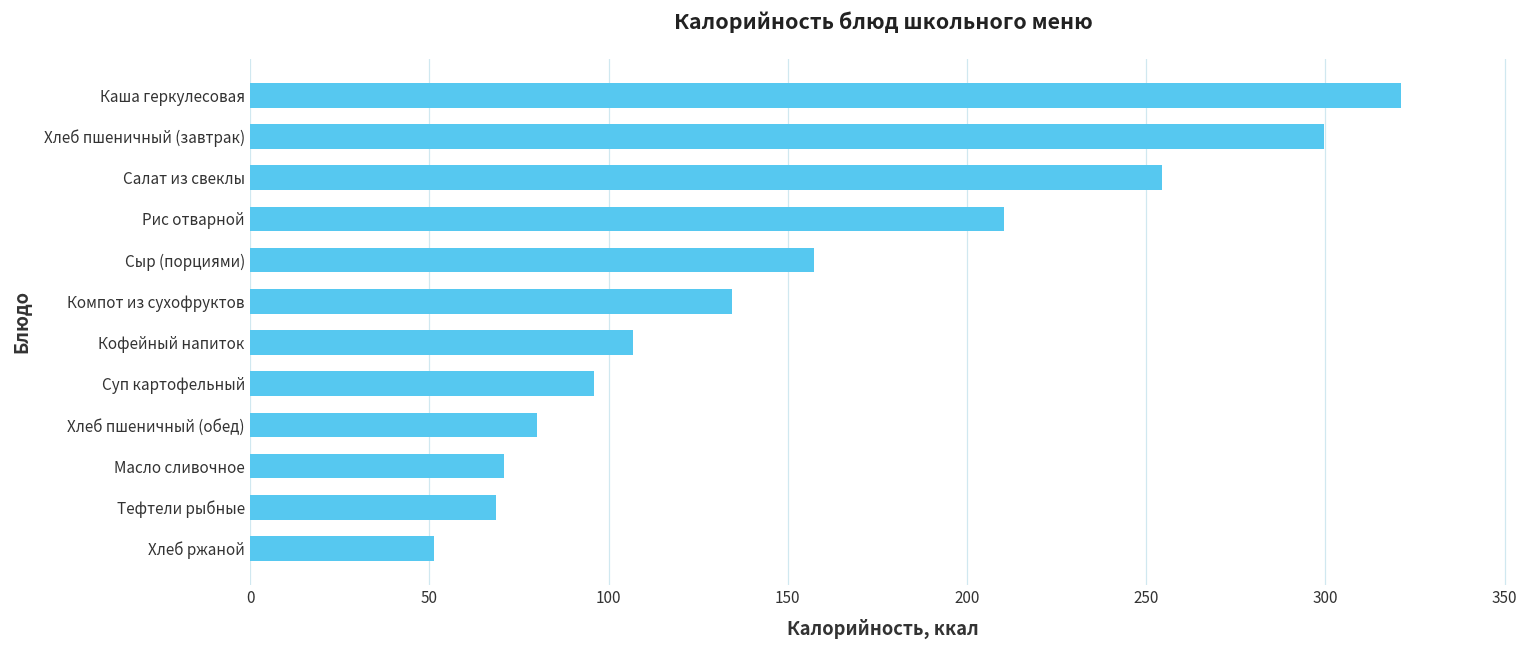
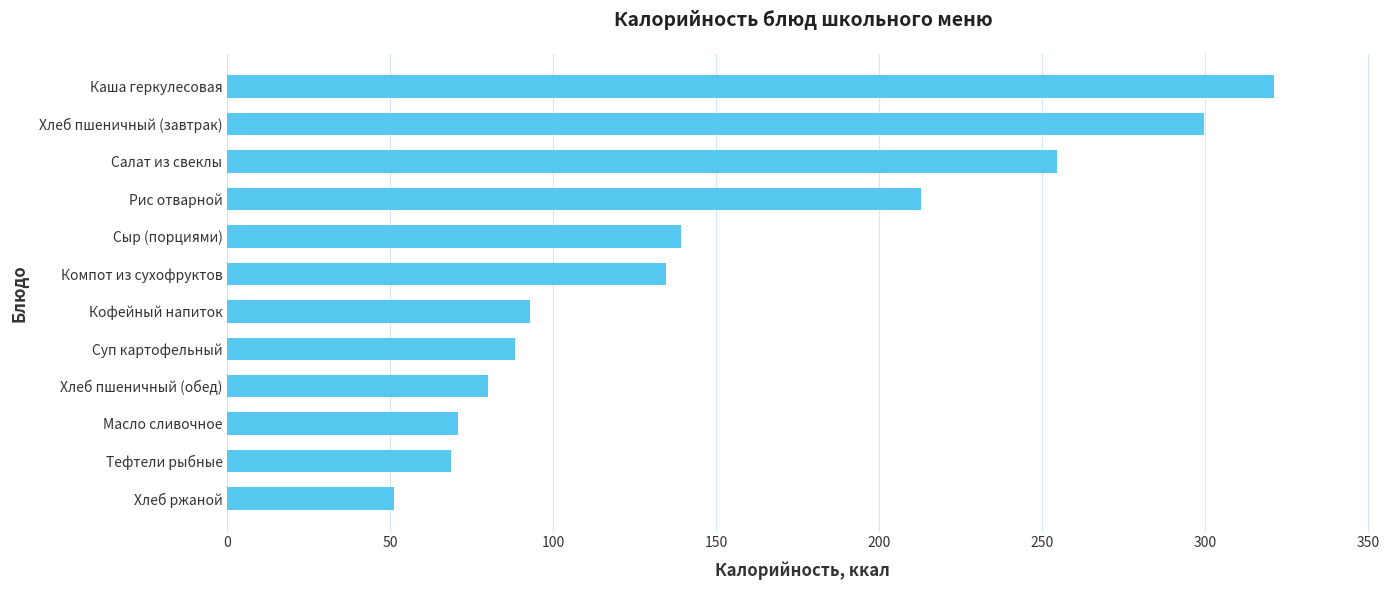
Рис отварной: 210 -> 213
Сыр (порциями): 157 -> 139
Кофейный напиток: 107 -> 93
Суп картофельный: 96 -> 88
